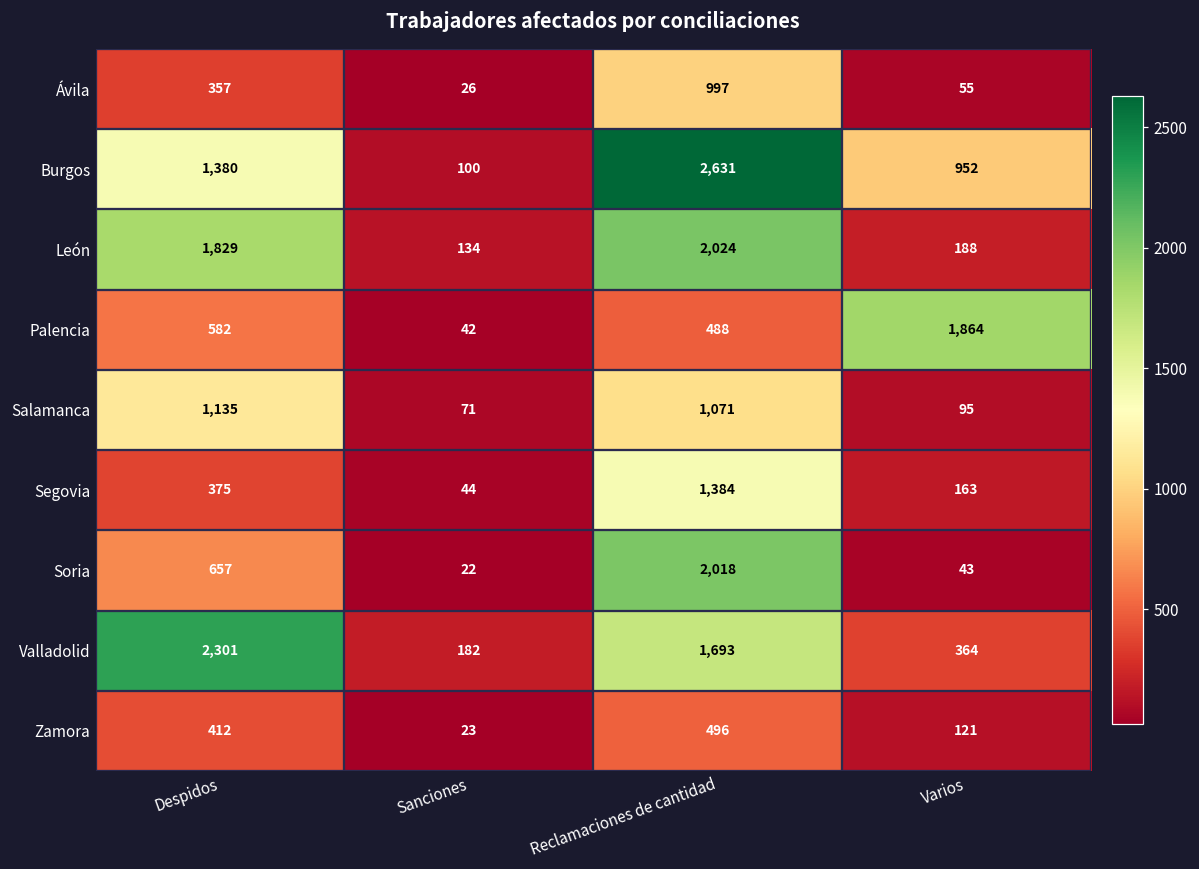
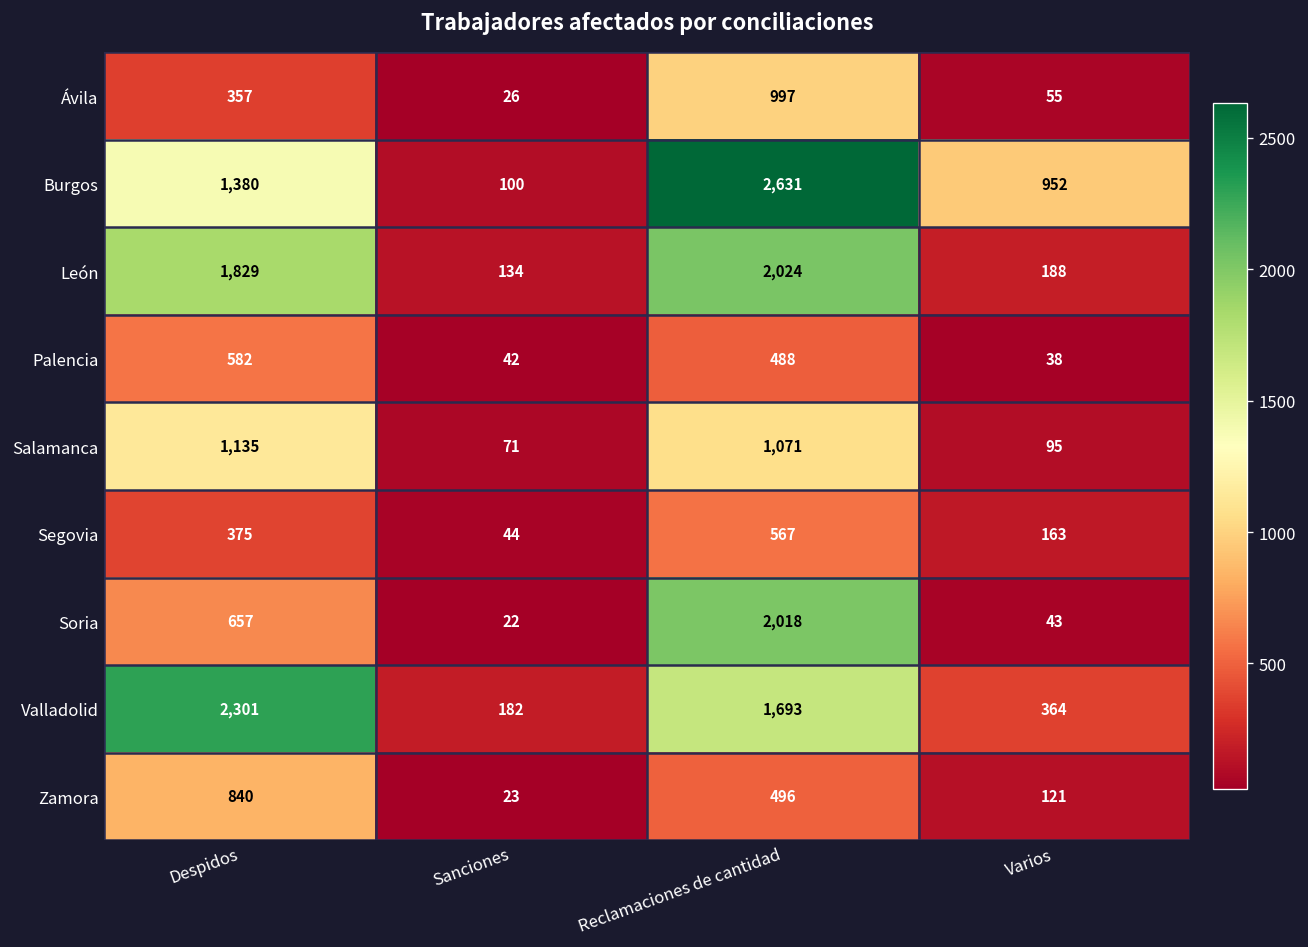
Palencia, Varios: 1,864 -> 38
Segovia, Reclamaciones de cantidad: 1,384 -> 567
Zamora, Despidos: 412 -> 840
